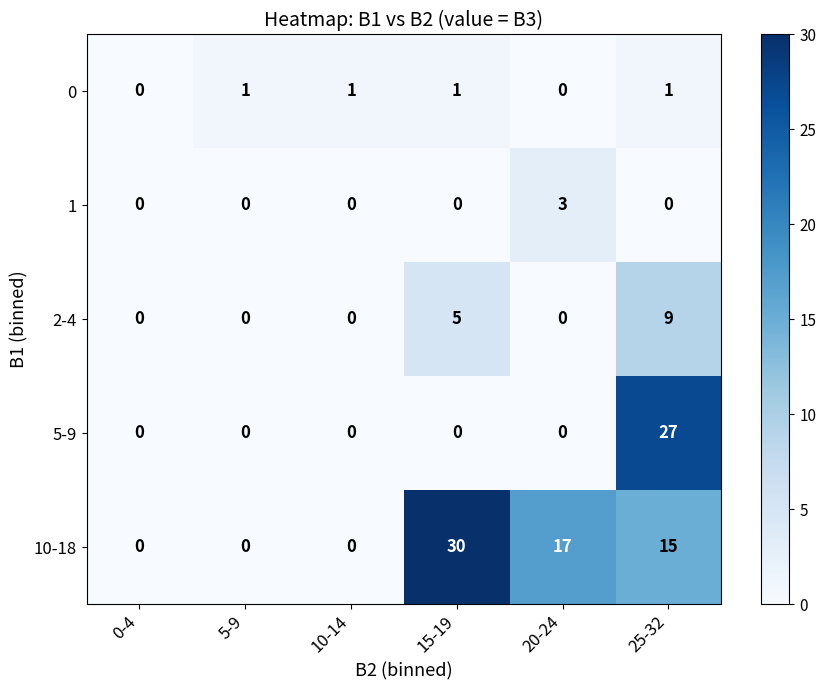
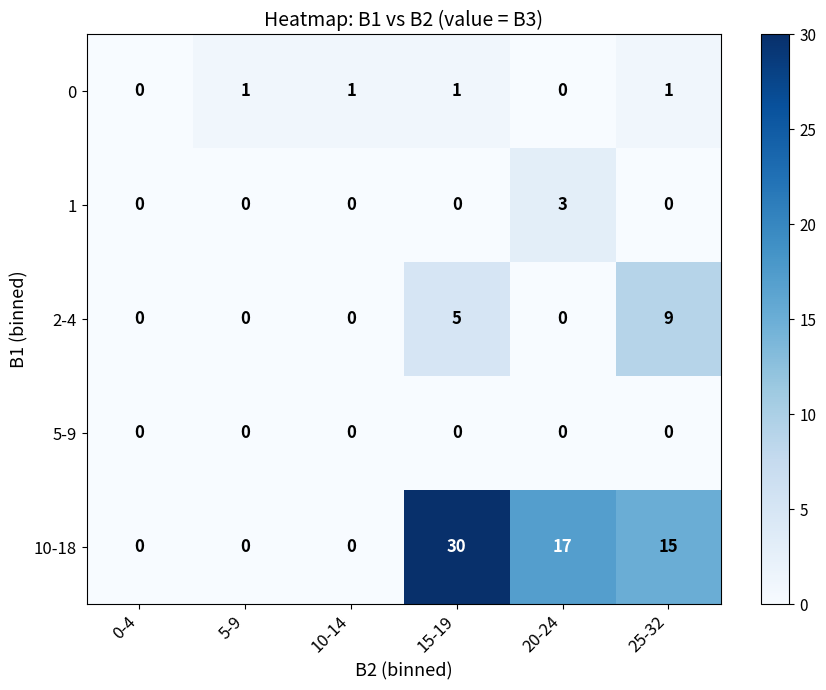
5-9, 25-32: 27 -> 0
